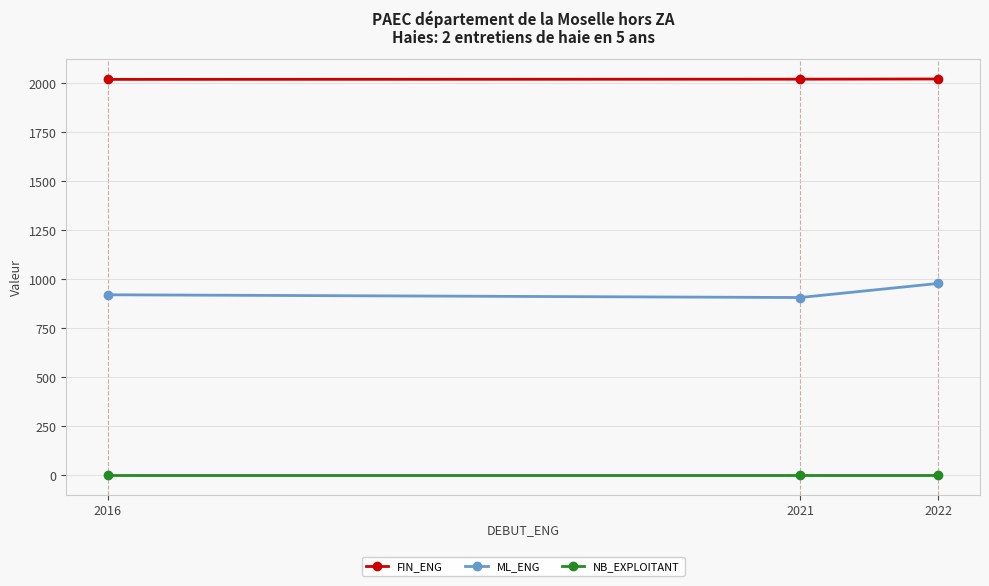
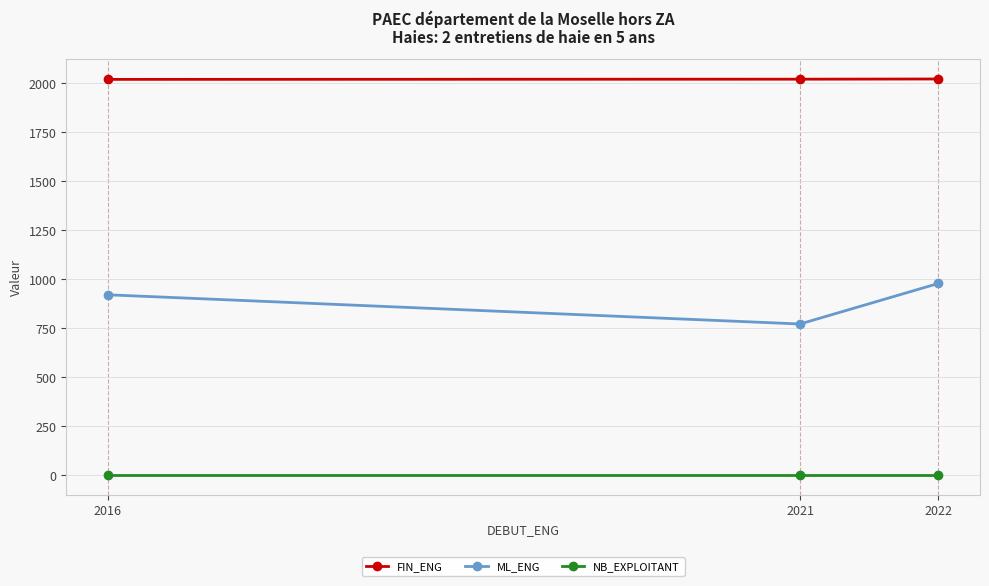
ML_ENG, 2021: 910 -> 770
